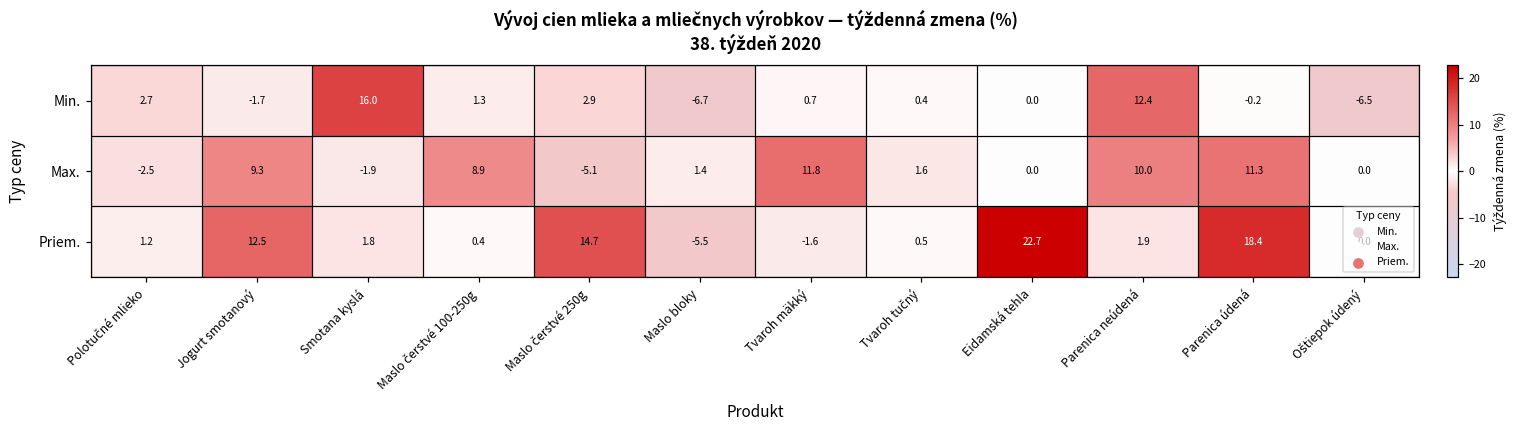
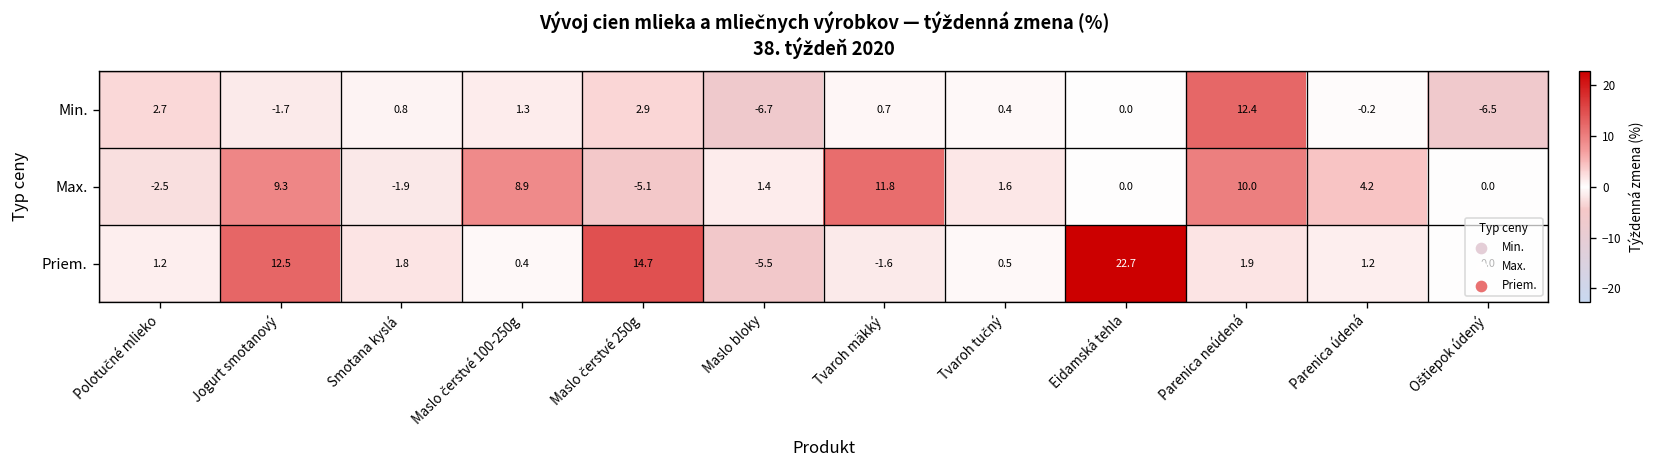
Min., Smotana kyslá: 16.0 -> 0.8
Max., Parenica údená: 11.3 -> 4.2
Priem., Parenica údená: 18.4 -> 1.2
